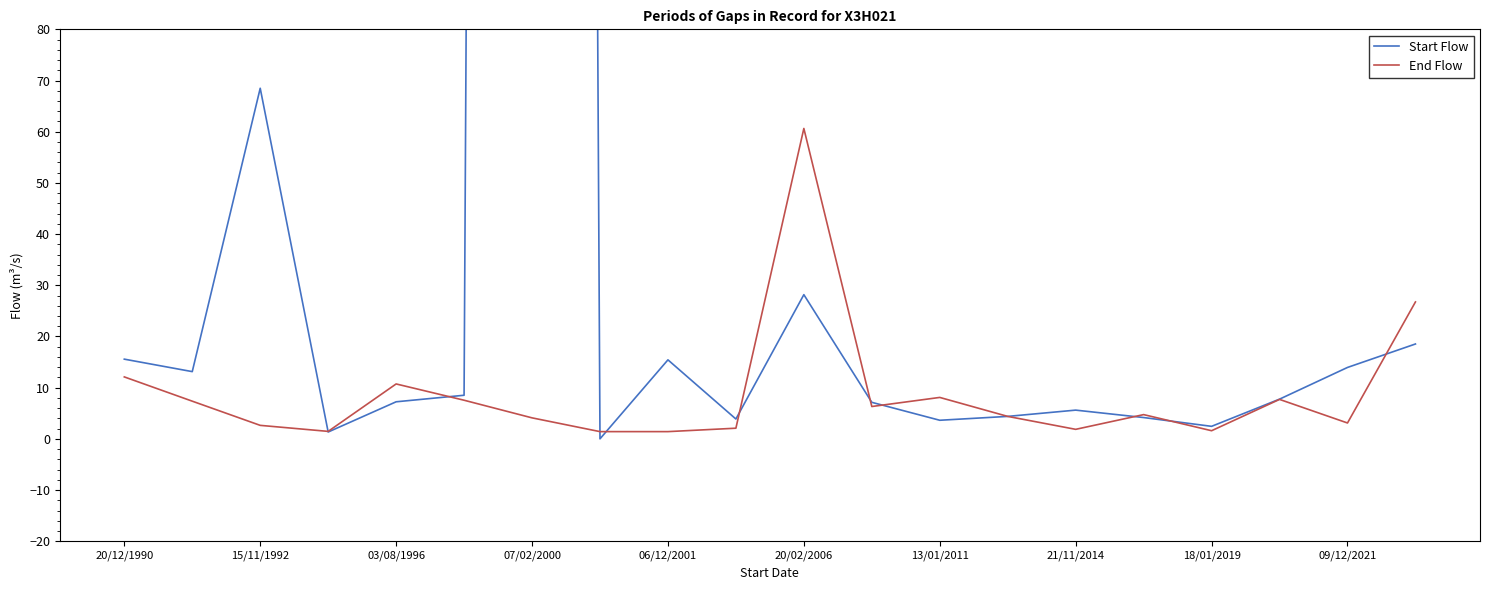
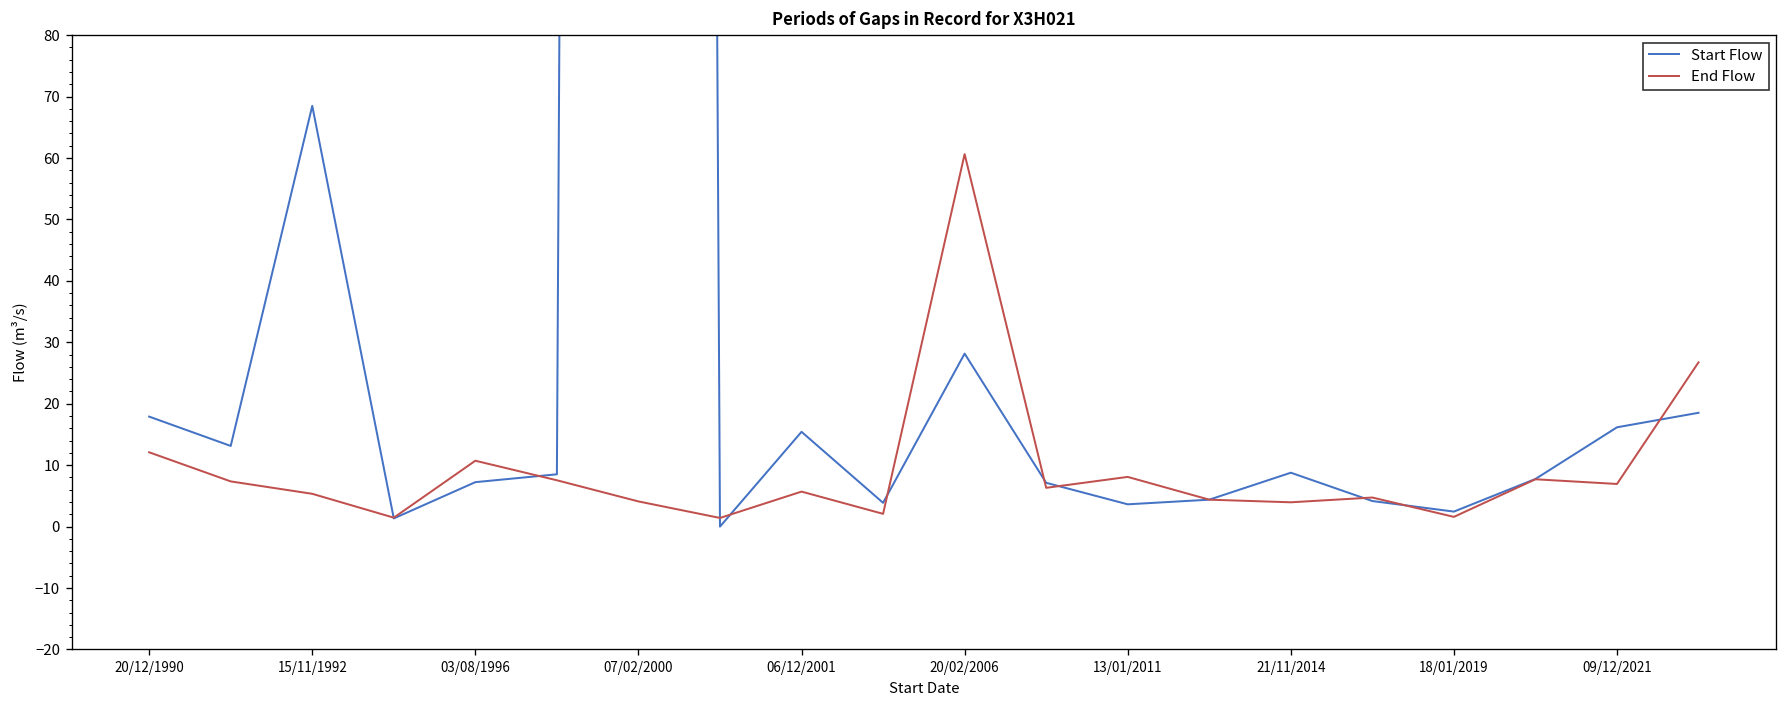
Start Flow, 20/12/1990: 16 -> 18
End Flow, 15/11/1992: 3 -> 5
End Flow, 06/12/2001: 1 -> 6
Start Flow, 21/11/2014: 6 -> 9
End Flow, 21/11/2014: 2 -> 4
Start Flow, 09/12/2021: 14 -> 16
End Flow, 09/12/2021: 3 -> 7
